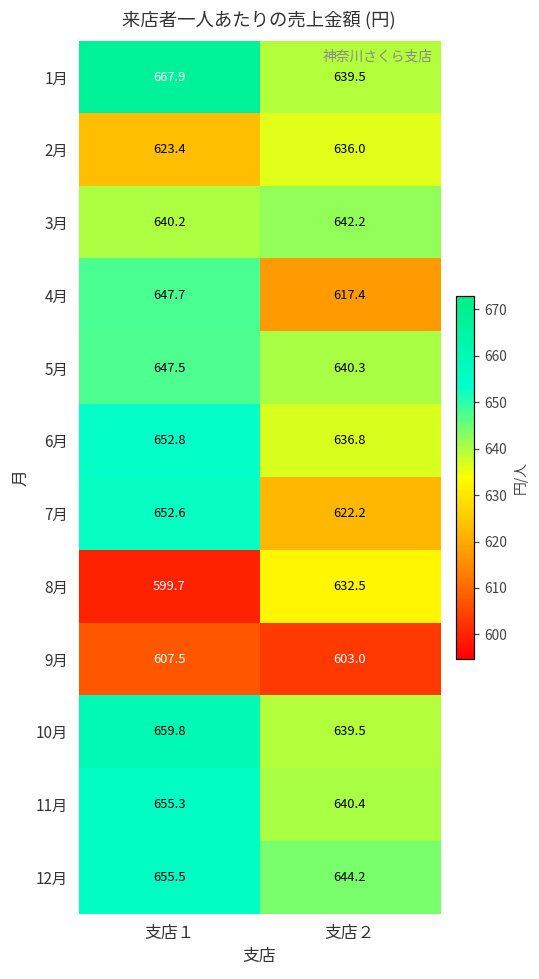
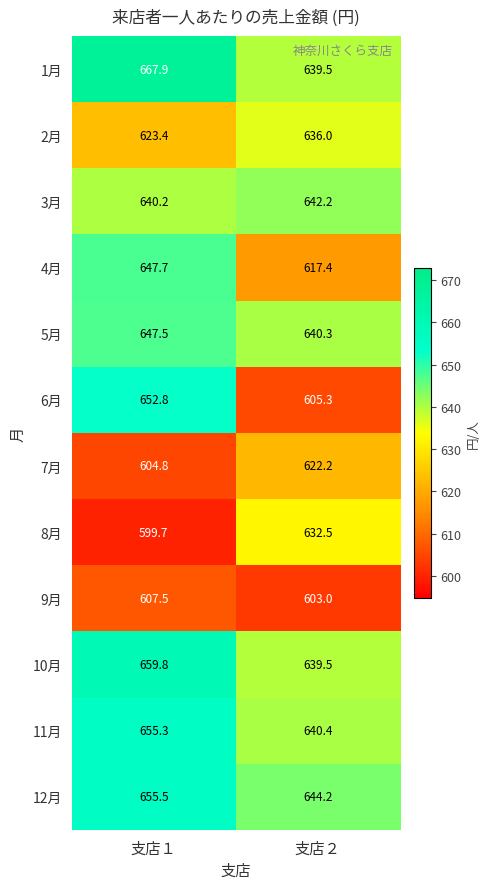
6月, 支店２: 636.8 -> 605.3
7月, 支店１: 652.6 -> 604.8
